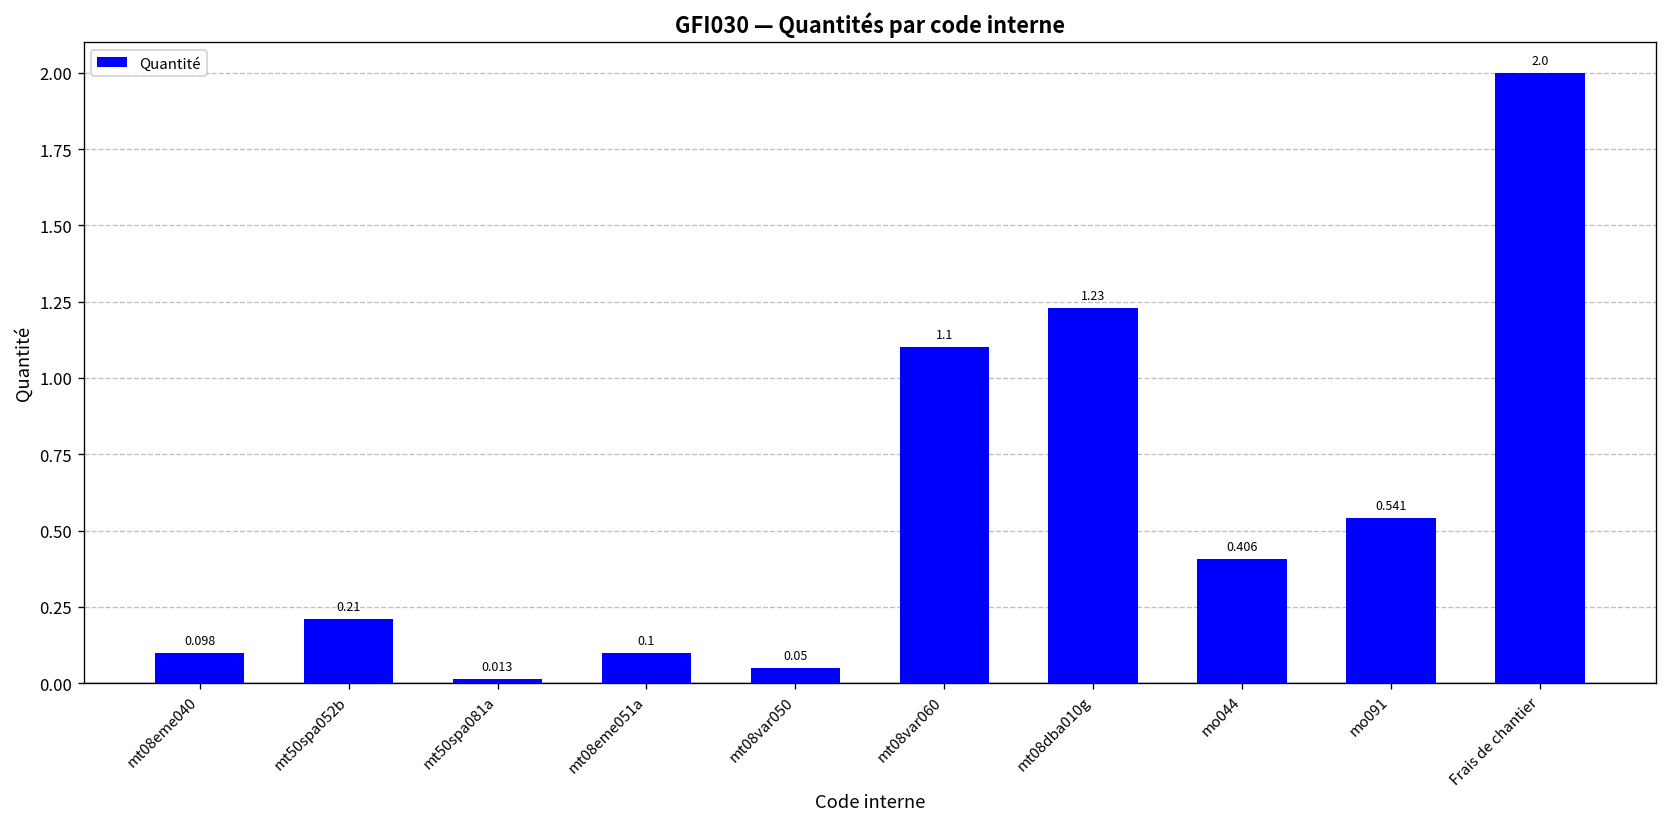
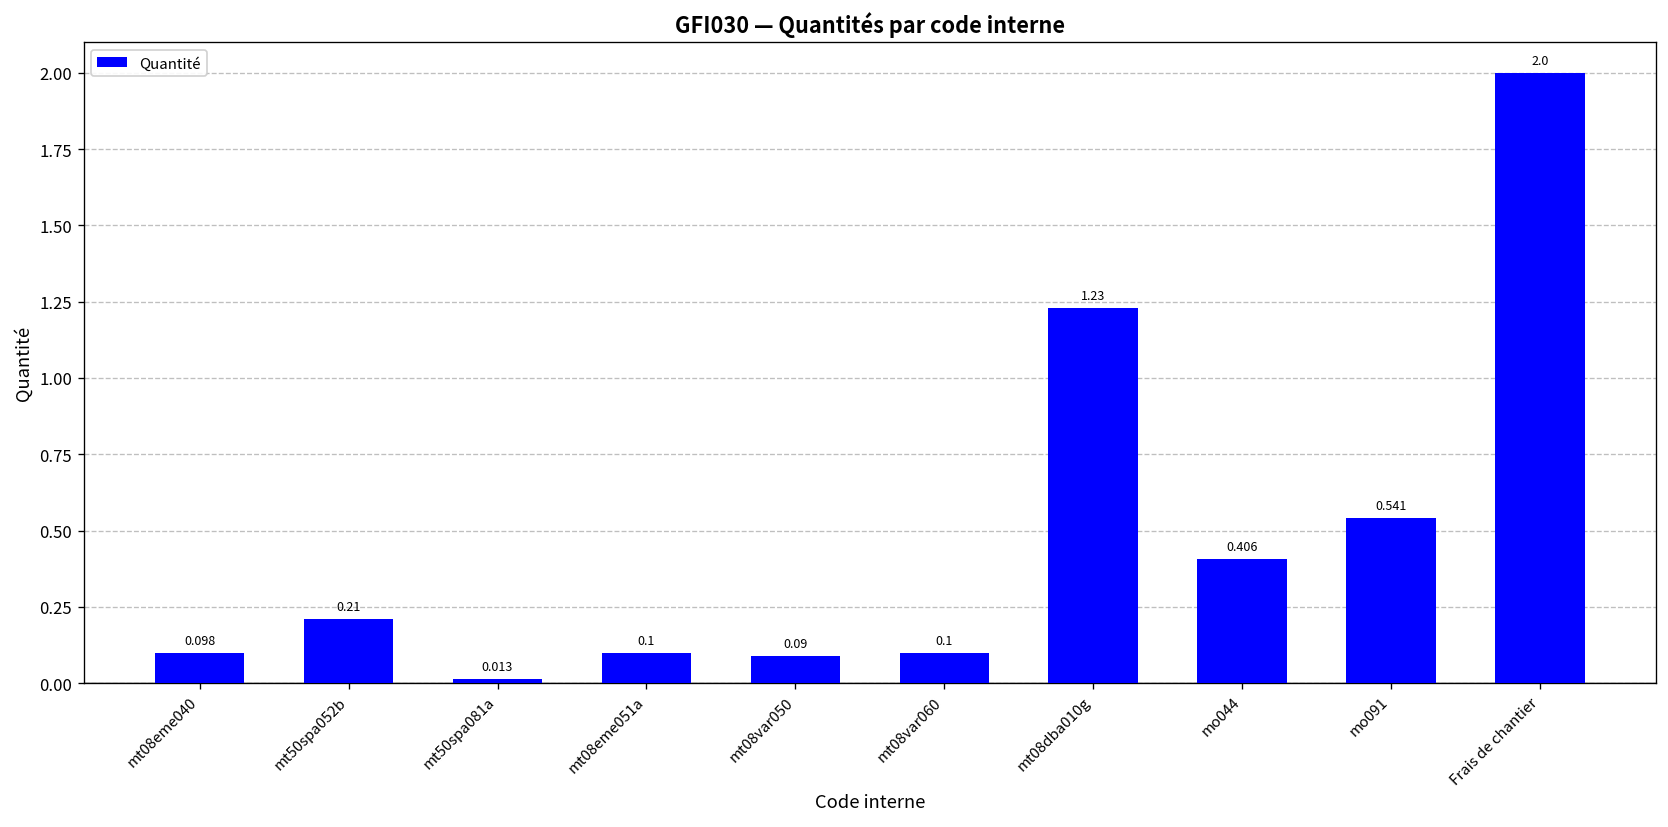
mt08var050: 0.05 -> 0.09
mt08var060: 1.1 -> 0.1
